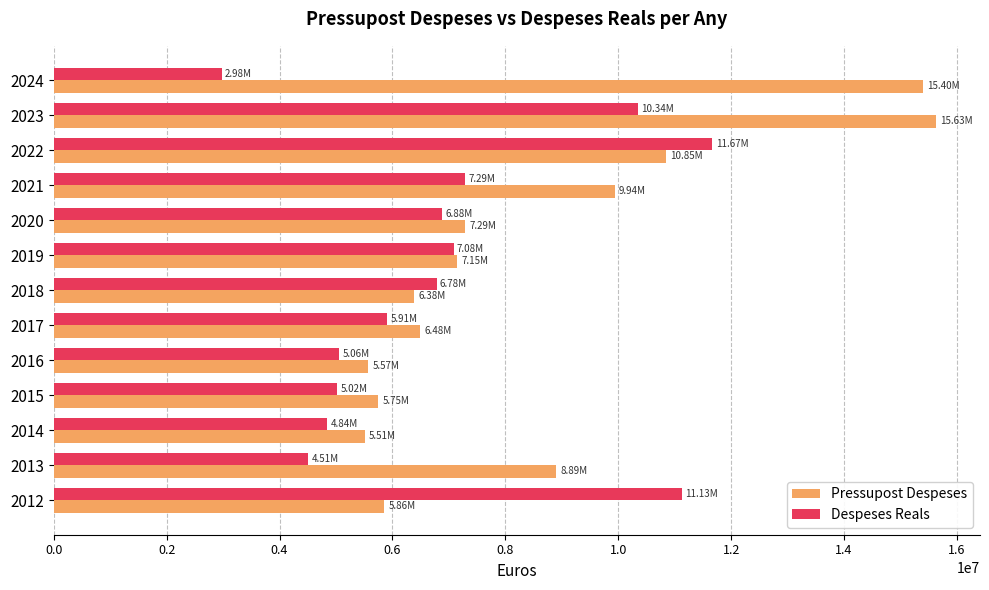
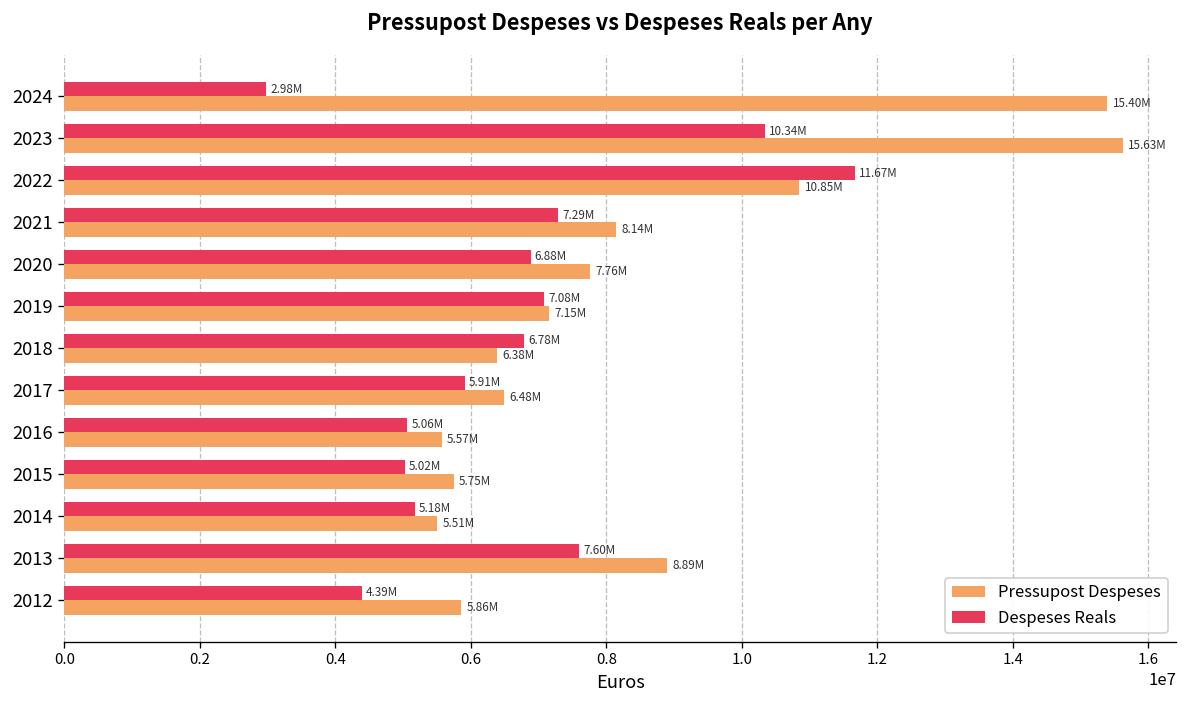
Pressupost Despeses, 2021: 9.94M -> 8.14M
Pressupost Despeses, 2020: 7.29M -> 7.76M
Despeses Reals, 2014: 4.84M -> 5.18M
Despeses Reals, 2013: 4.51M -> 7.60M
Despeses Reals, 2012: 11.13M -> 4.39M
